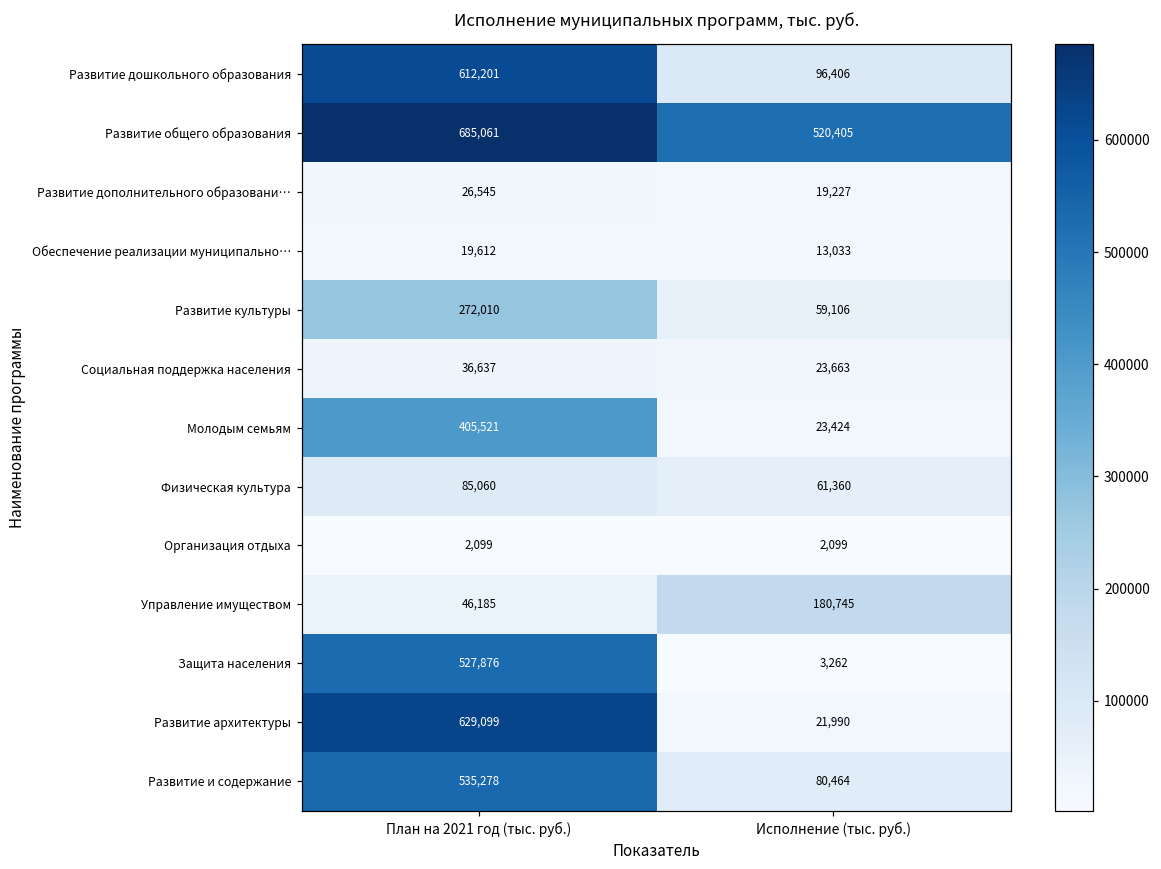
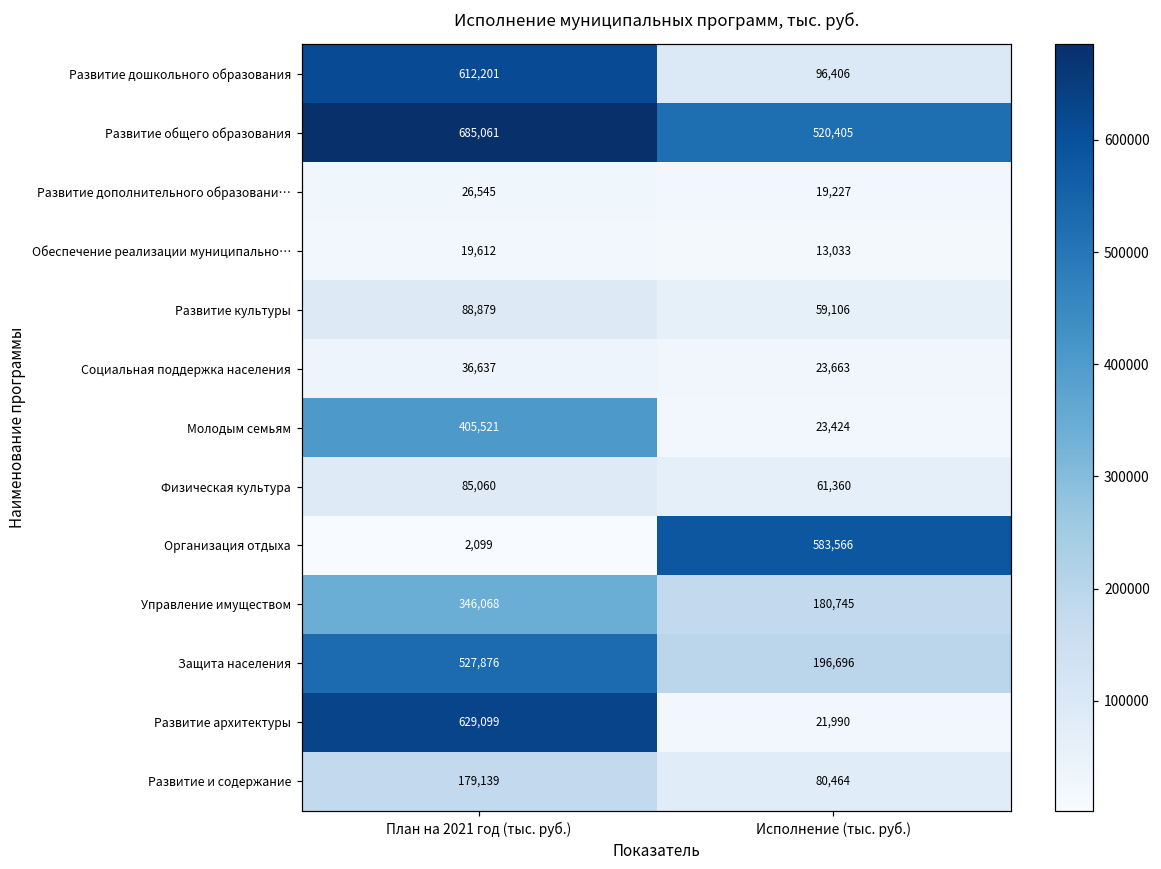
Развитие культуры, План на 2021 год (тыс. руб.): 272,010 -> 88,879
Организация отдыха, Исполнение (тыс. руб.): 2,099 -> 583,566
Управление имуществом, План на 2021 год (тыс. руб.): 46,185 -> 346,068
Защита населения, Исполнение (тыс. руб.): 3,262 -> 196,696
Развитие и содержание, План на 2021 год (тыс. руб.): 535,278 -> 179,139
